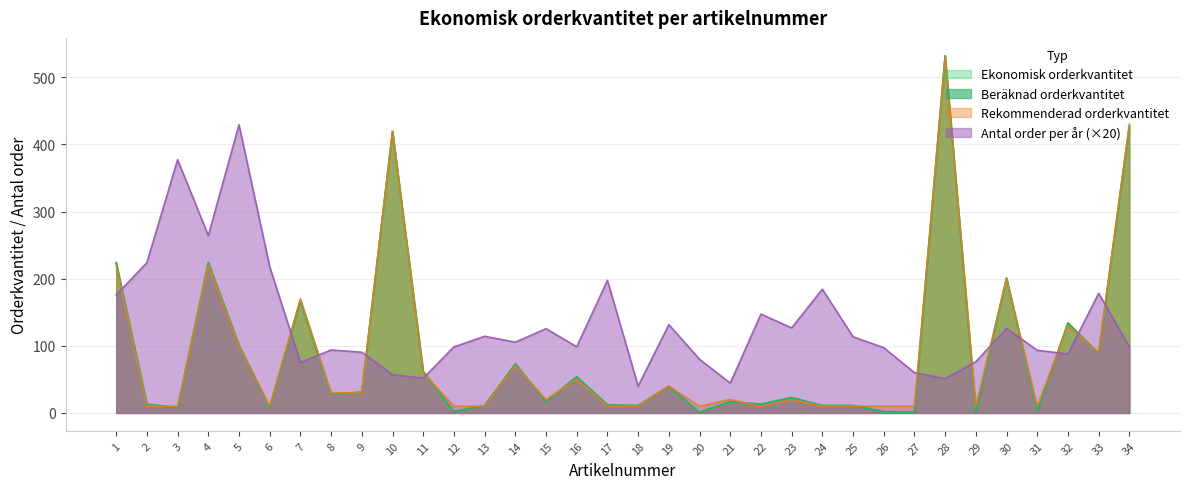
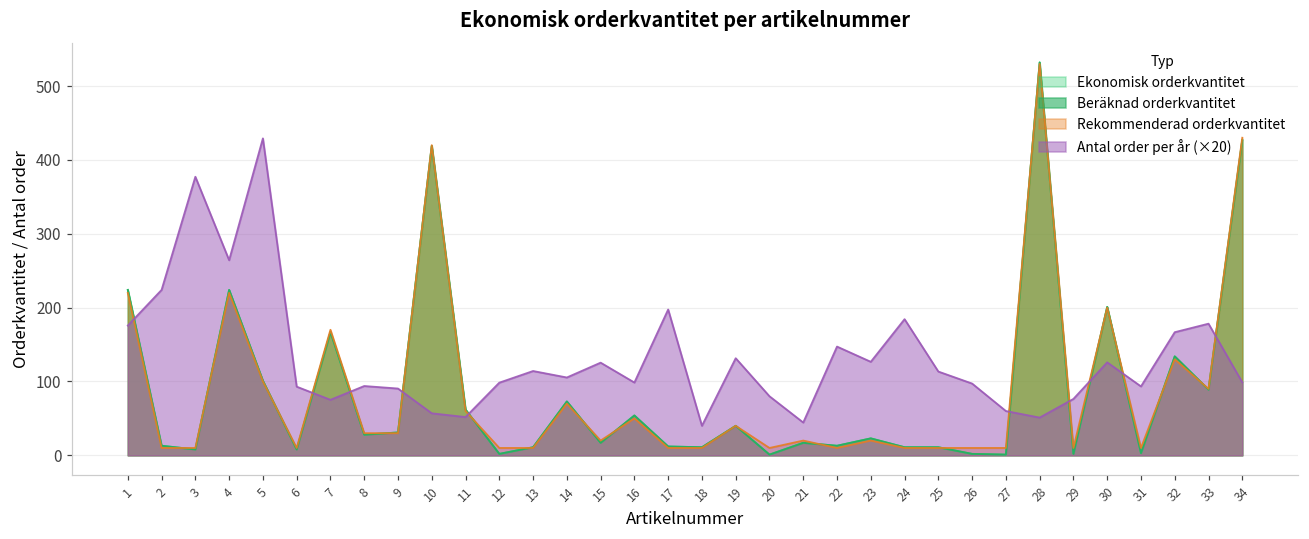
Antal order per år (×20), 6: 220 -> 90
Antal order per år (×20), 32: 90 -> 170
